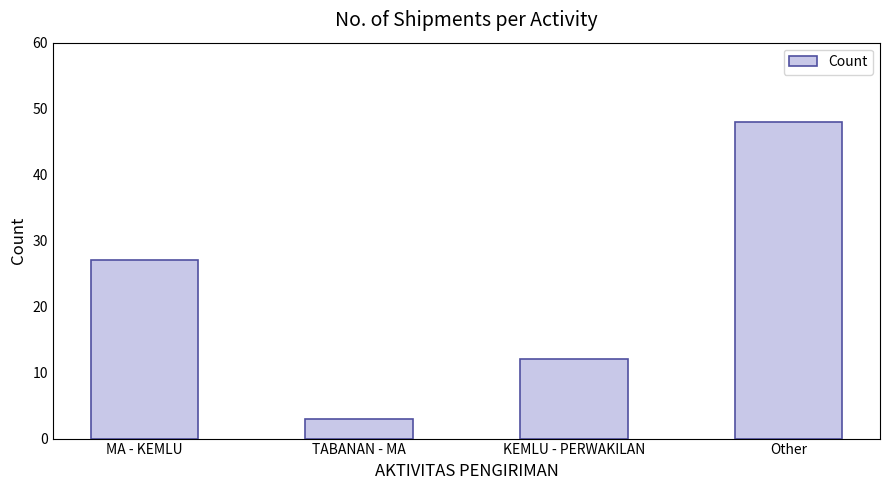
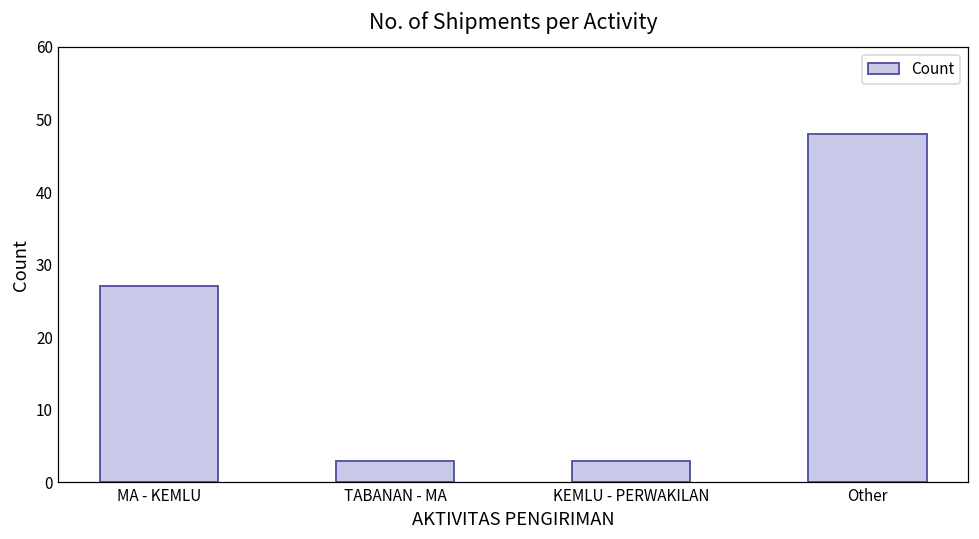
KEMLU - PERWAKILAN: 12 -> 3
